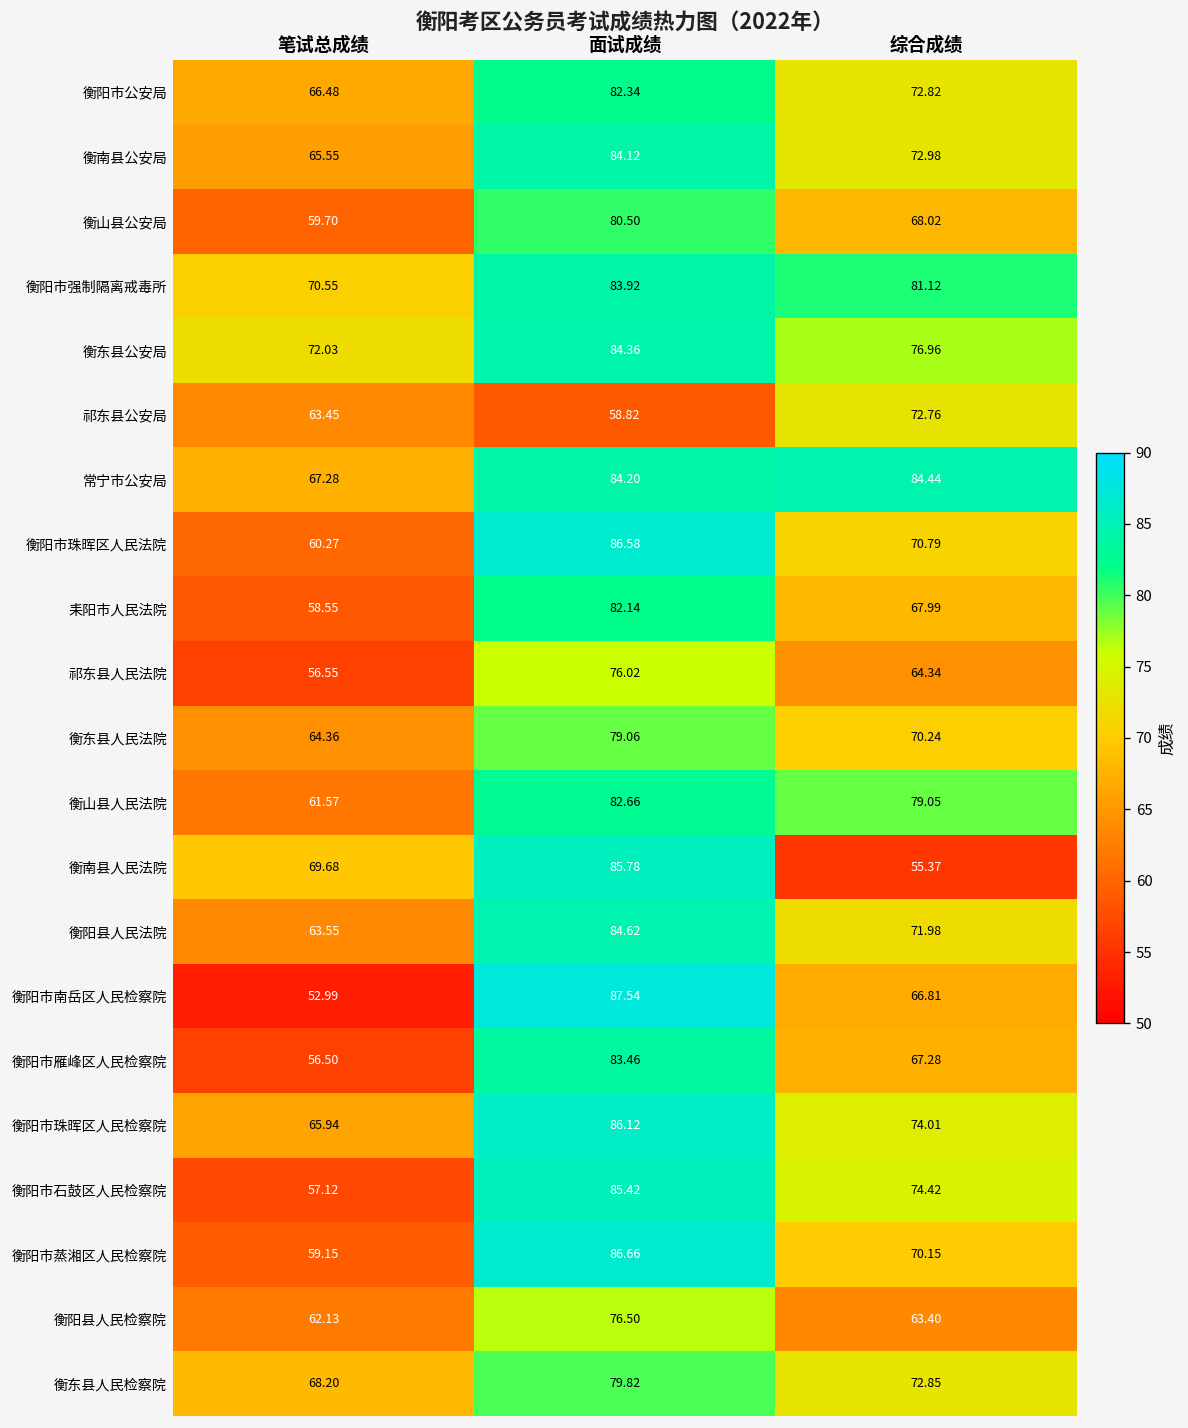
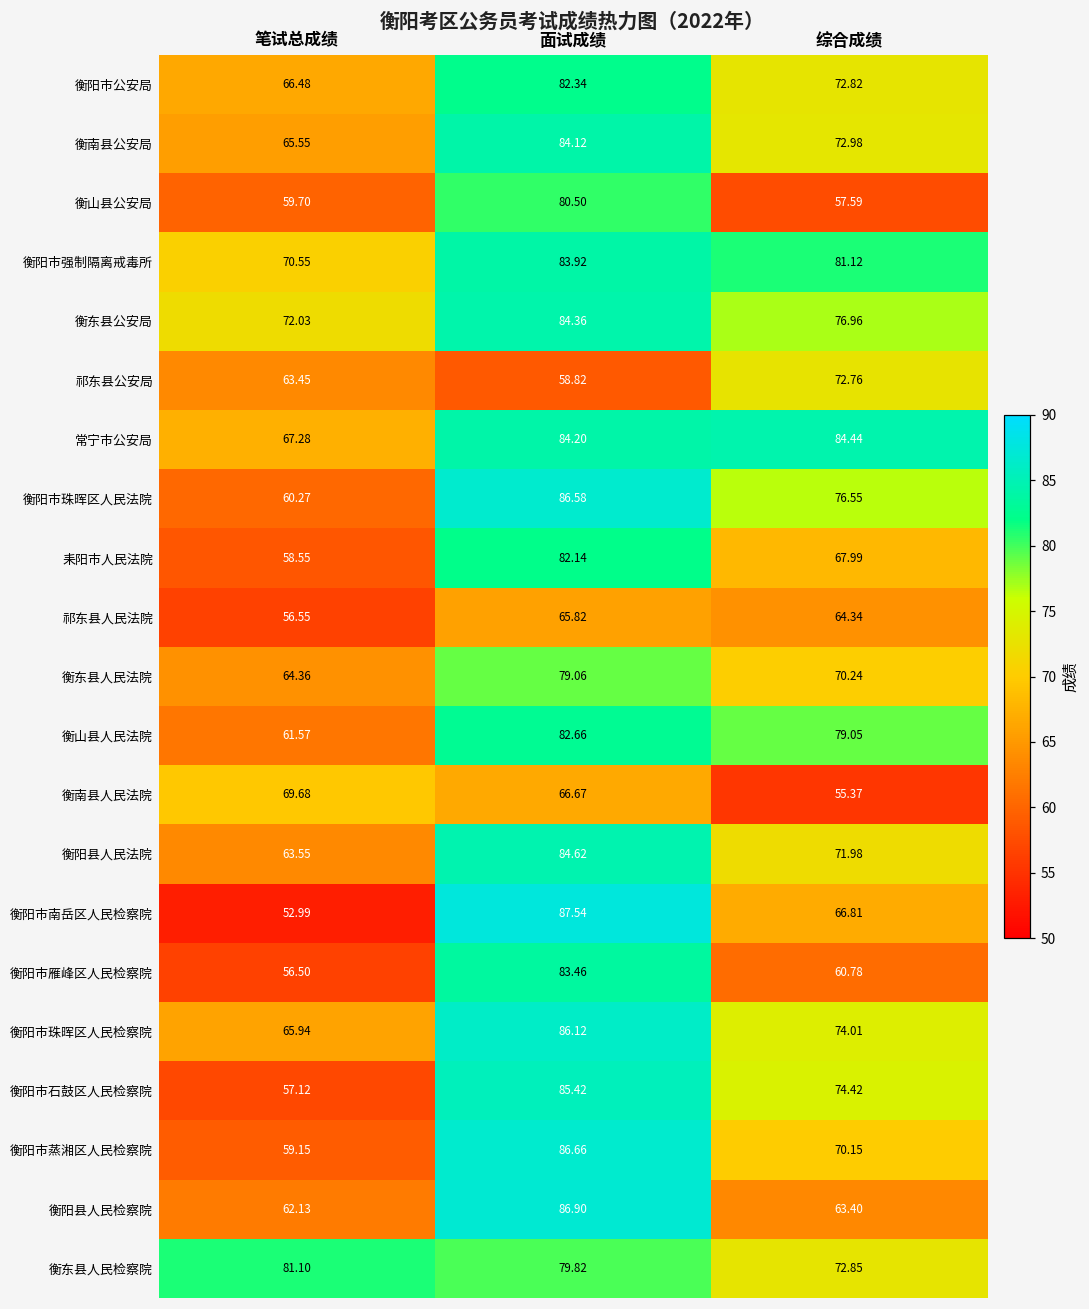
衡山县公安局, 综合成绩: 68.02 -> 57.59
衡阳市珠晖区人民法院, 综合成绩: 70.79 -> 76.55
祁东县人民法院, 面试成绩: 76.02 -> 65.82
衡南县人民法院, 面试成绩: 85.78 -> 66.67
衡阳市雁峰区人民检察院, 综合成绩: 67.28 -> 60.78
衡阳县人民检察院, 面试成绩: 76.50 -> 86.90
衡东县人民检察院, 笔试总成绩: 68.20 -> 81.10
